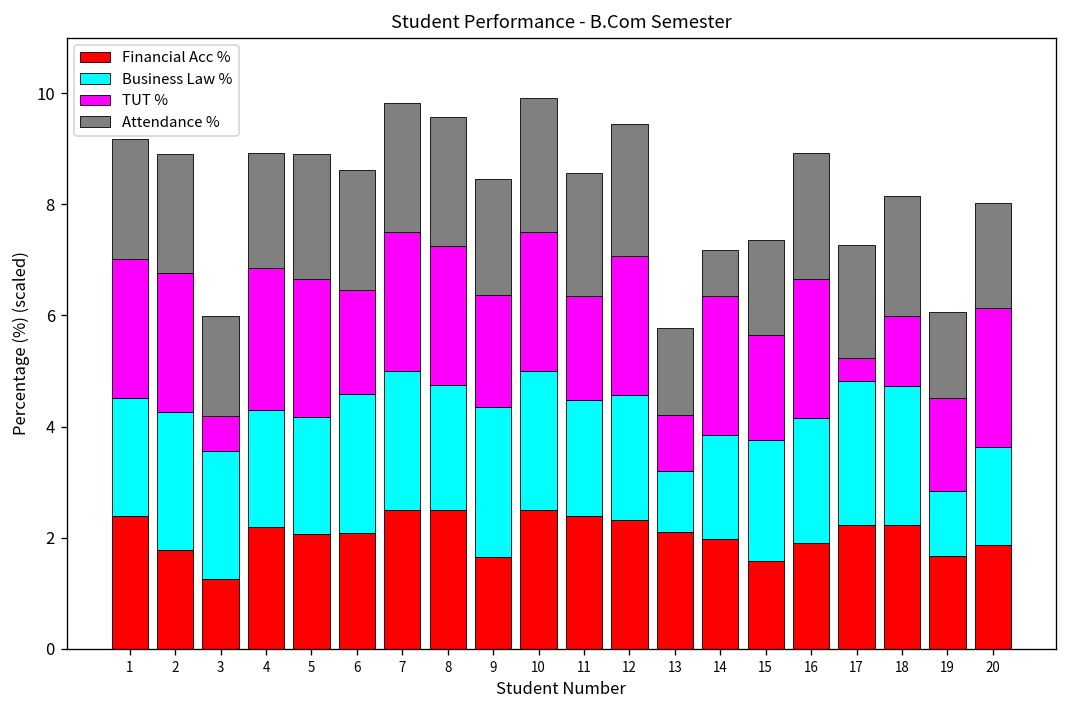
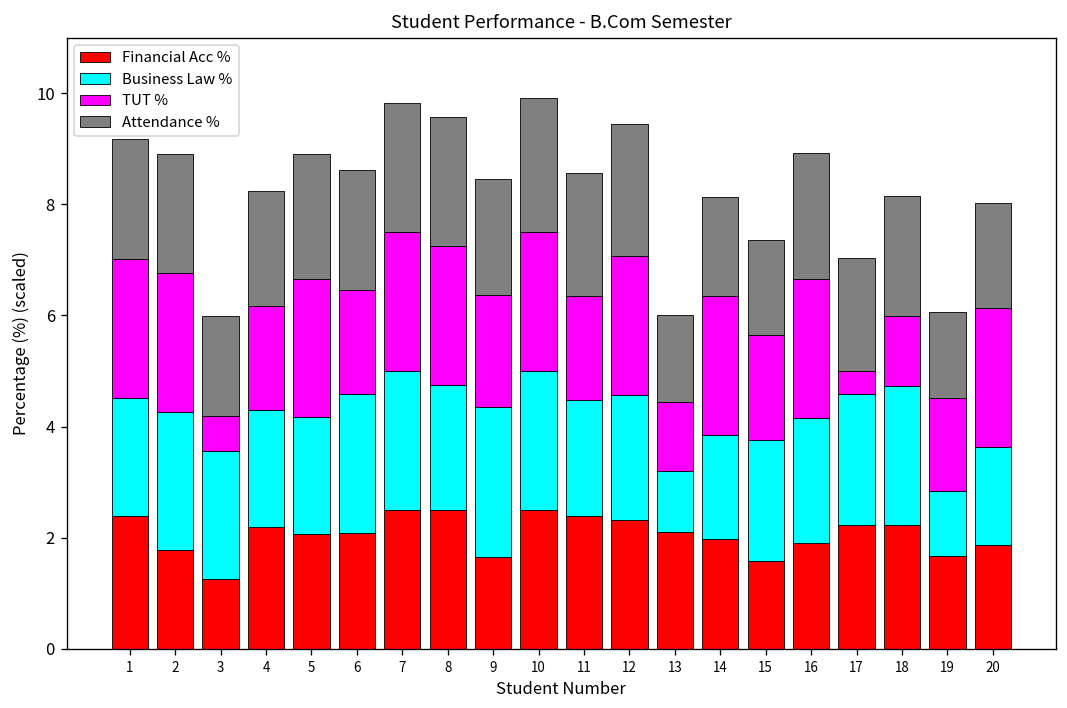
TUT %, 4: 2.5 -> 1.9
TUT %, 13: 1.0 -> 1.3
Attendance %, 14: 0.8 -> 1.8
Business Law %, 17: 2.6 -> 2.3
